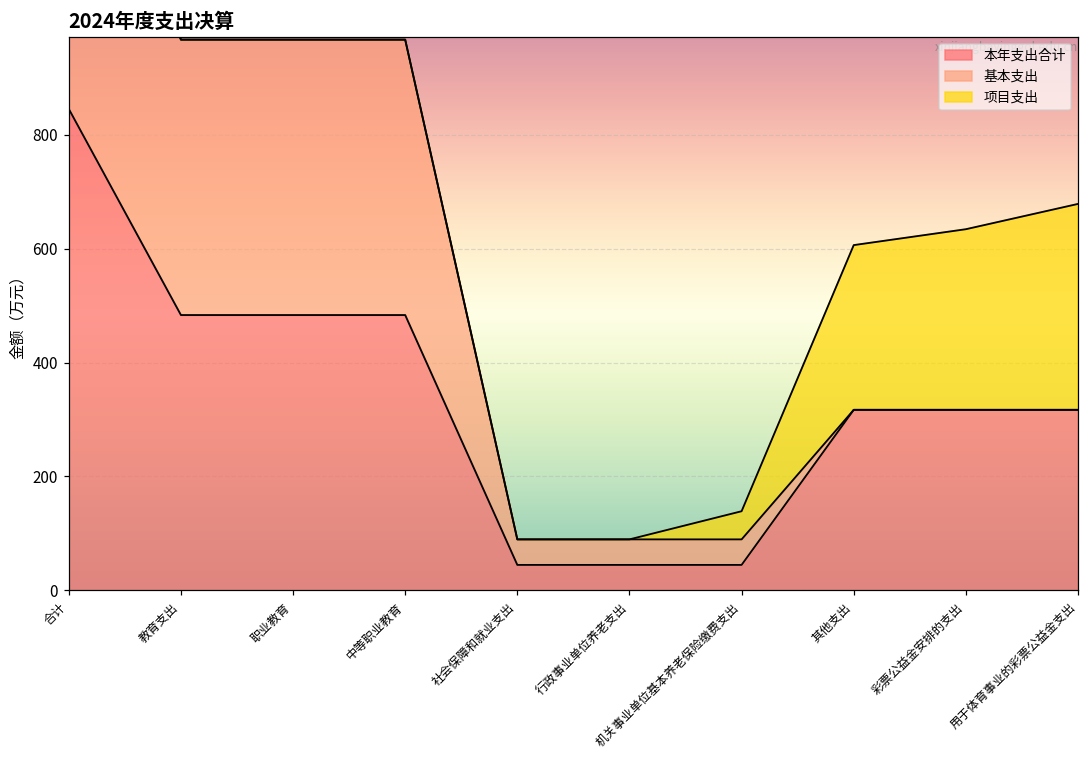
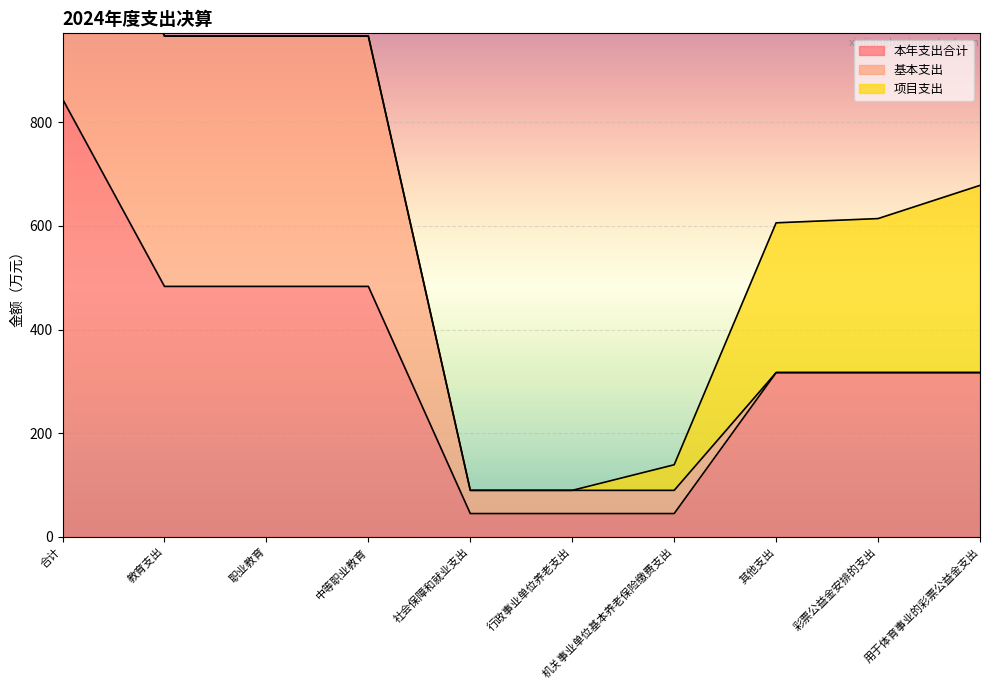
项目支出, 彩票公益金安排的支出: 320 -> 300
